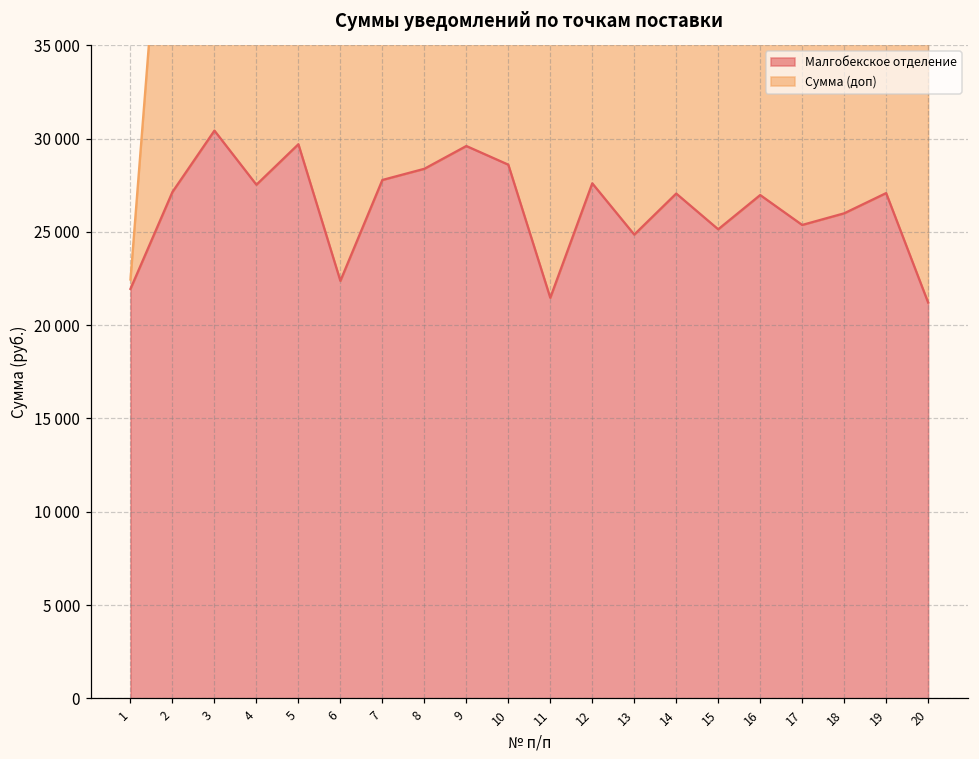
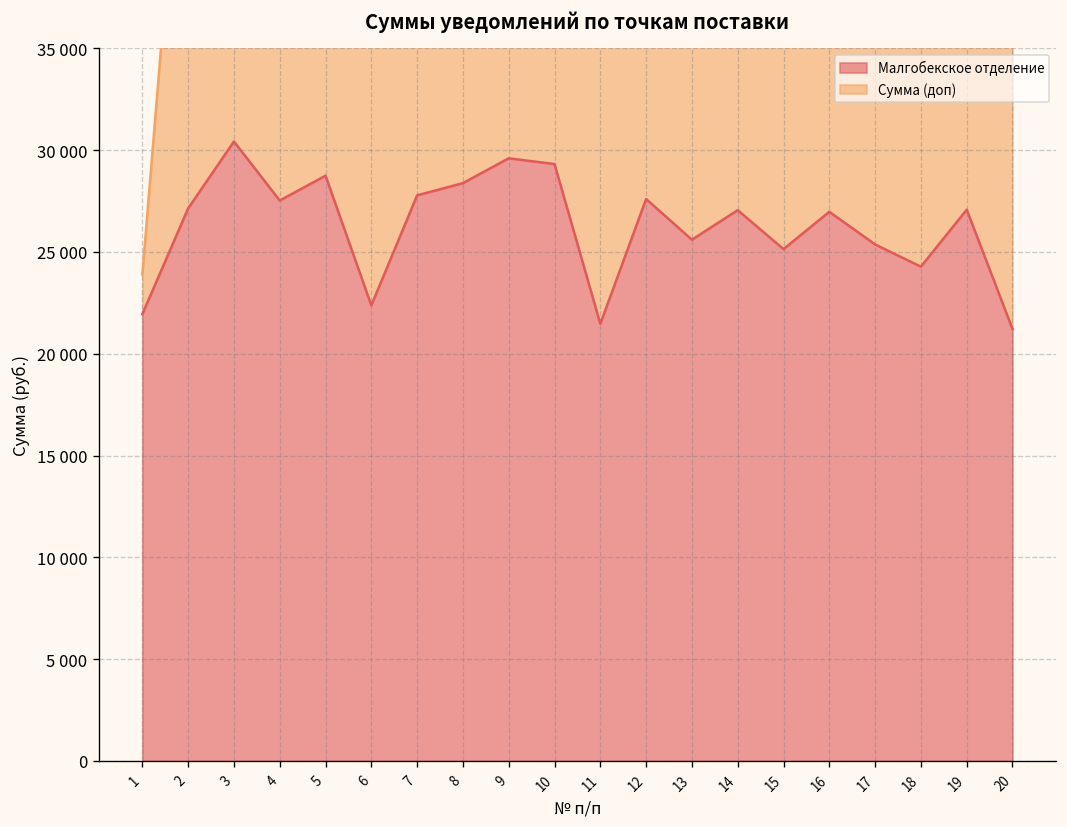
Сумма (доп), 1: 500 -> 1900
Малгобекское отделение, 5: 29700 -> 28700
Малгобекское отделение, 10: 28600 -> 29300
Малгобекское отделение, 13: 24900 -> 25600
Малгобекское отделение, 18: 26000 -> 24300
